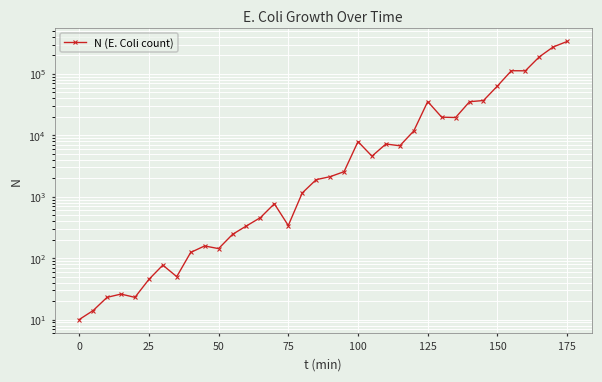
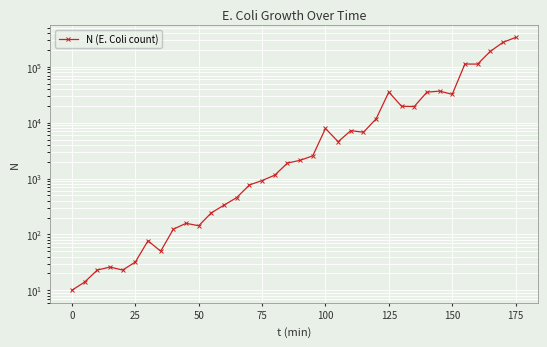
25: 50 -> 30
75: 300 -> 900
150: 60000 -> 30000
